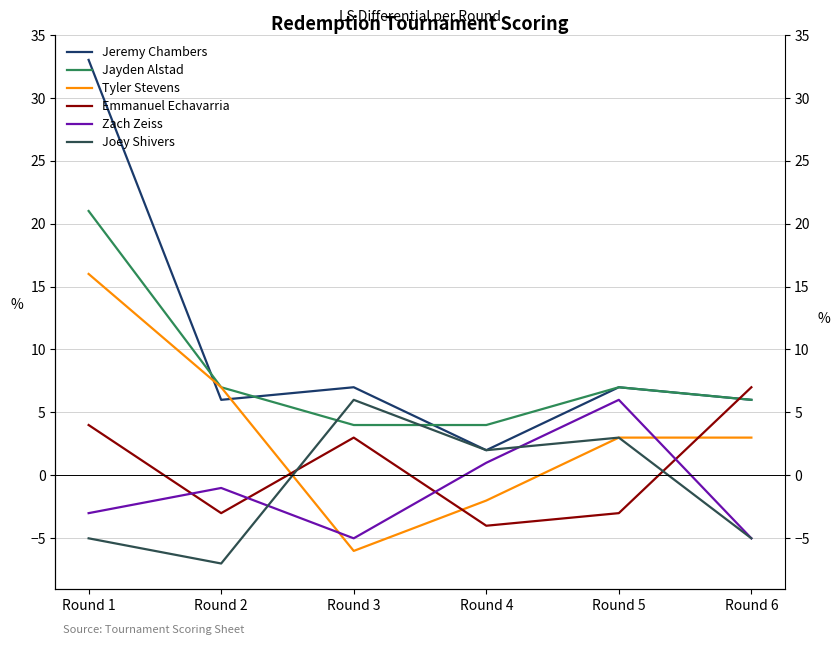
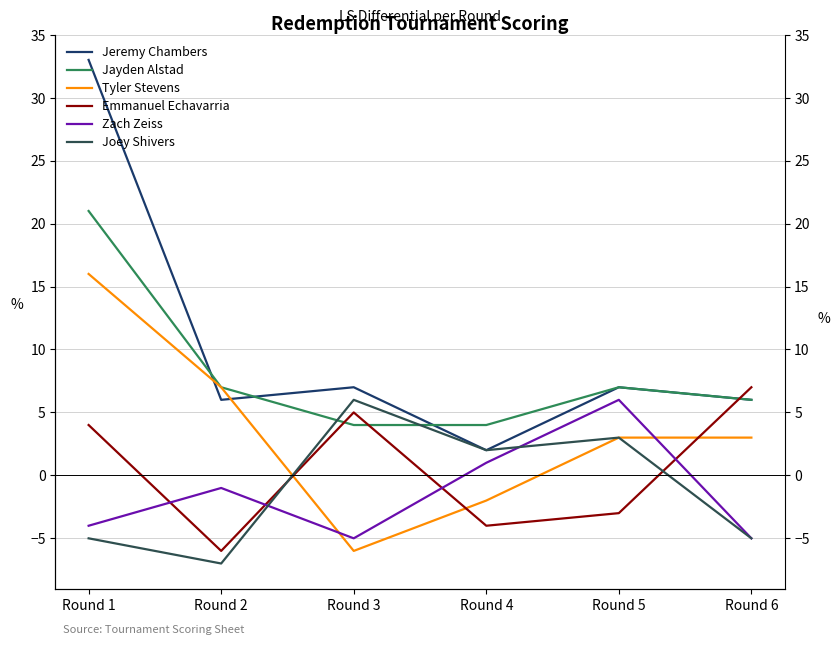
Zach Zeiss, Round 1: -3 -> -4
Emmanuel Echavarria, Round 2: -3 -> -6
Emmanuel Echavarria, Round 3: 3 -> 5
